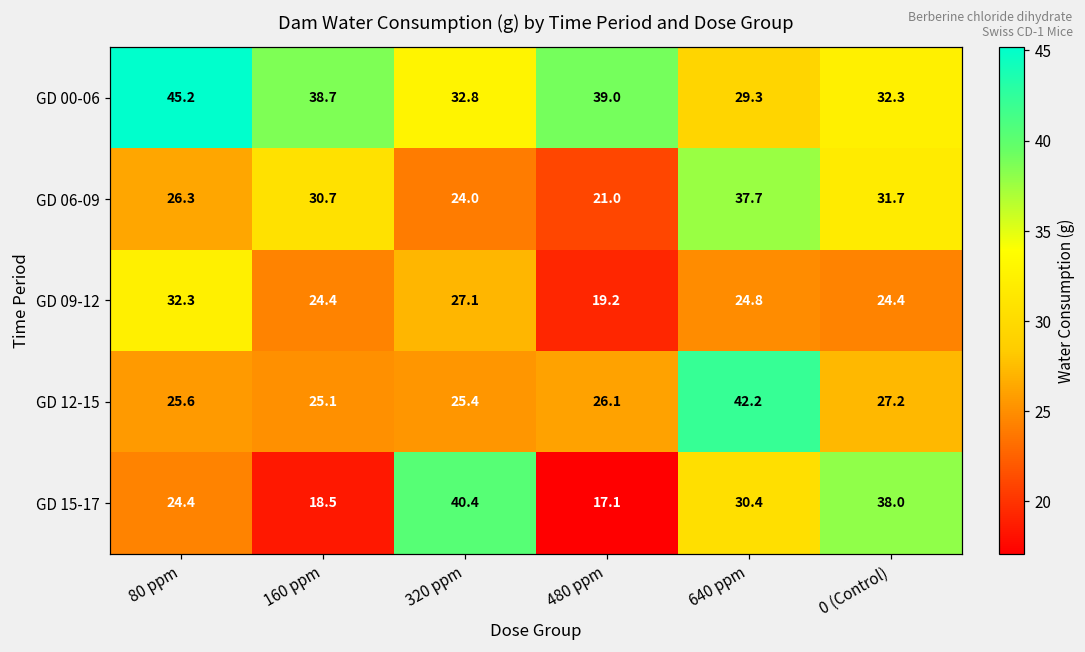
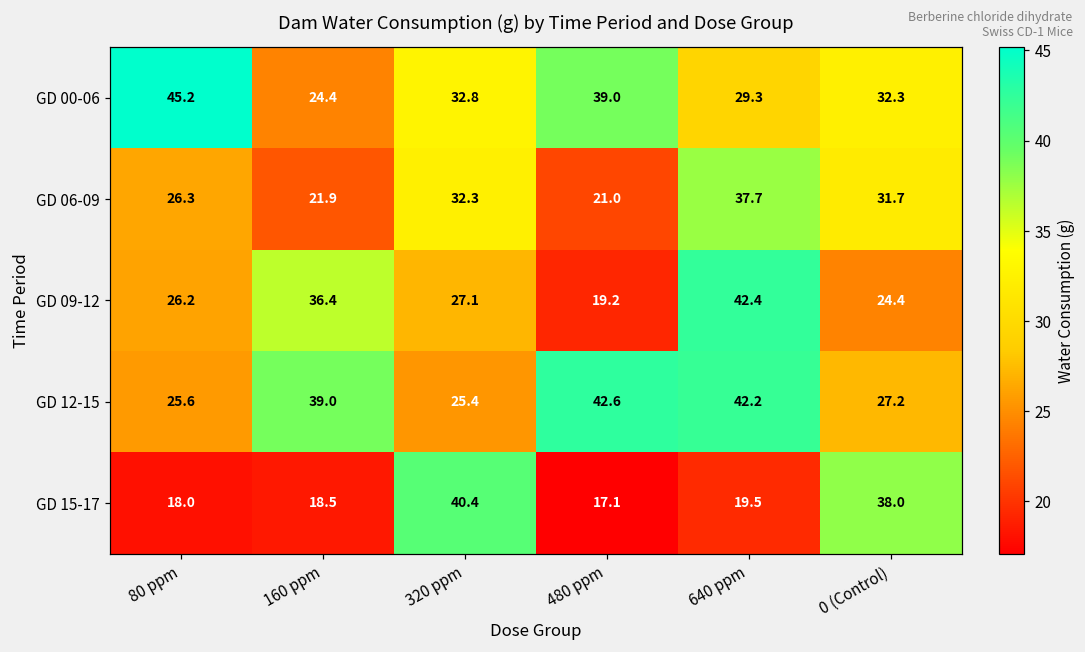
GD 00-06, 160 ppm: 38.7 -> 24.4
GD 06-09, 160 ppm: 30.7 -> 21.9
GD 06-09, 320 ppm: 24.0 -> 32.3
GD 09-12, 80 ppm: 32.3 -> 26.2
GD 09-12, 160 ppm: 24.4 -> 36.4
GD 09-12, 640 ppm: 24.8 -> 42.4
GD 12-15, 160 ppm: 25.1 -> 39.0
GD 12-15, 480 ppm: 26.1 -> 42.6
GD 15-17, 80 ppm: 24.4 -> 18.0
GD 15-17, 640 ppm: 30.4 -> 19.5
